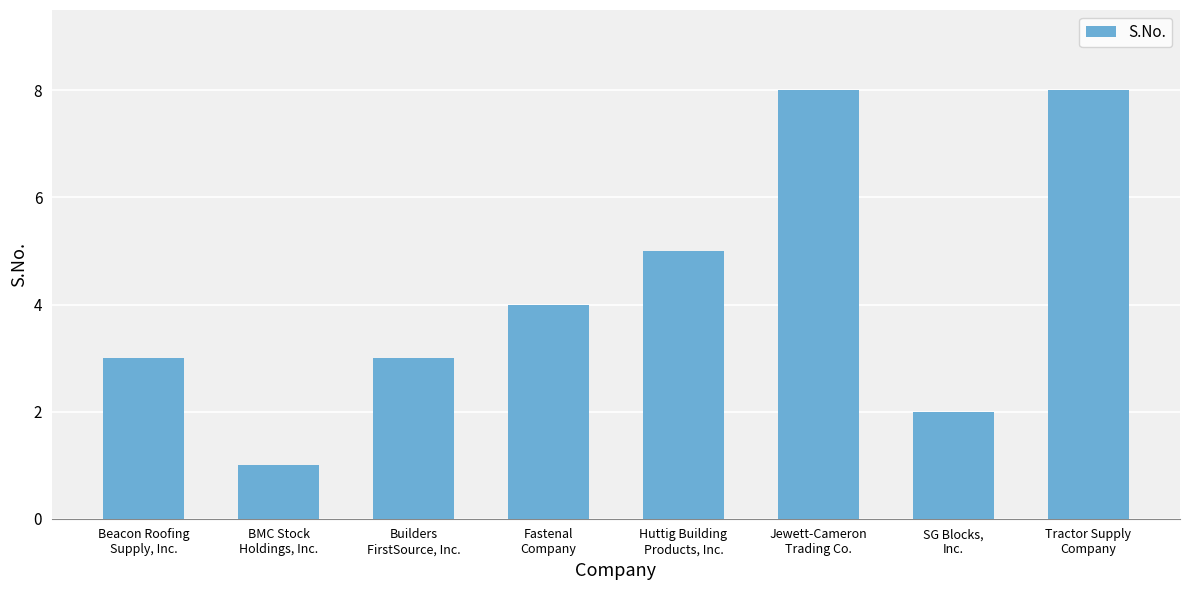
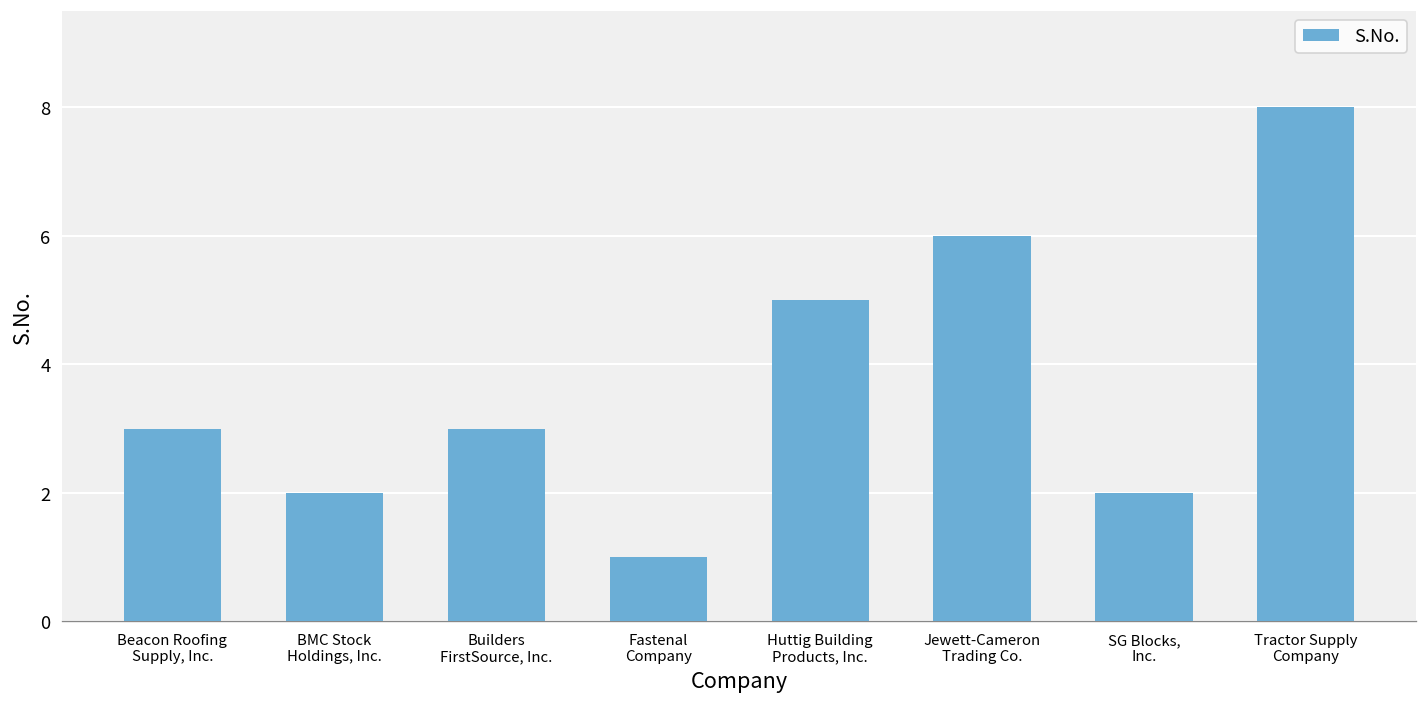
BMC Stock Holdings, Inc.: 1 -> 2
Fastenal Company: 4 -> 1
Jewett-Cameron Trading Co.: 8 -> 6
